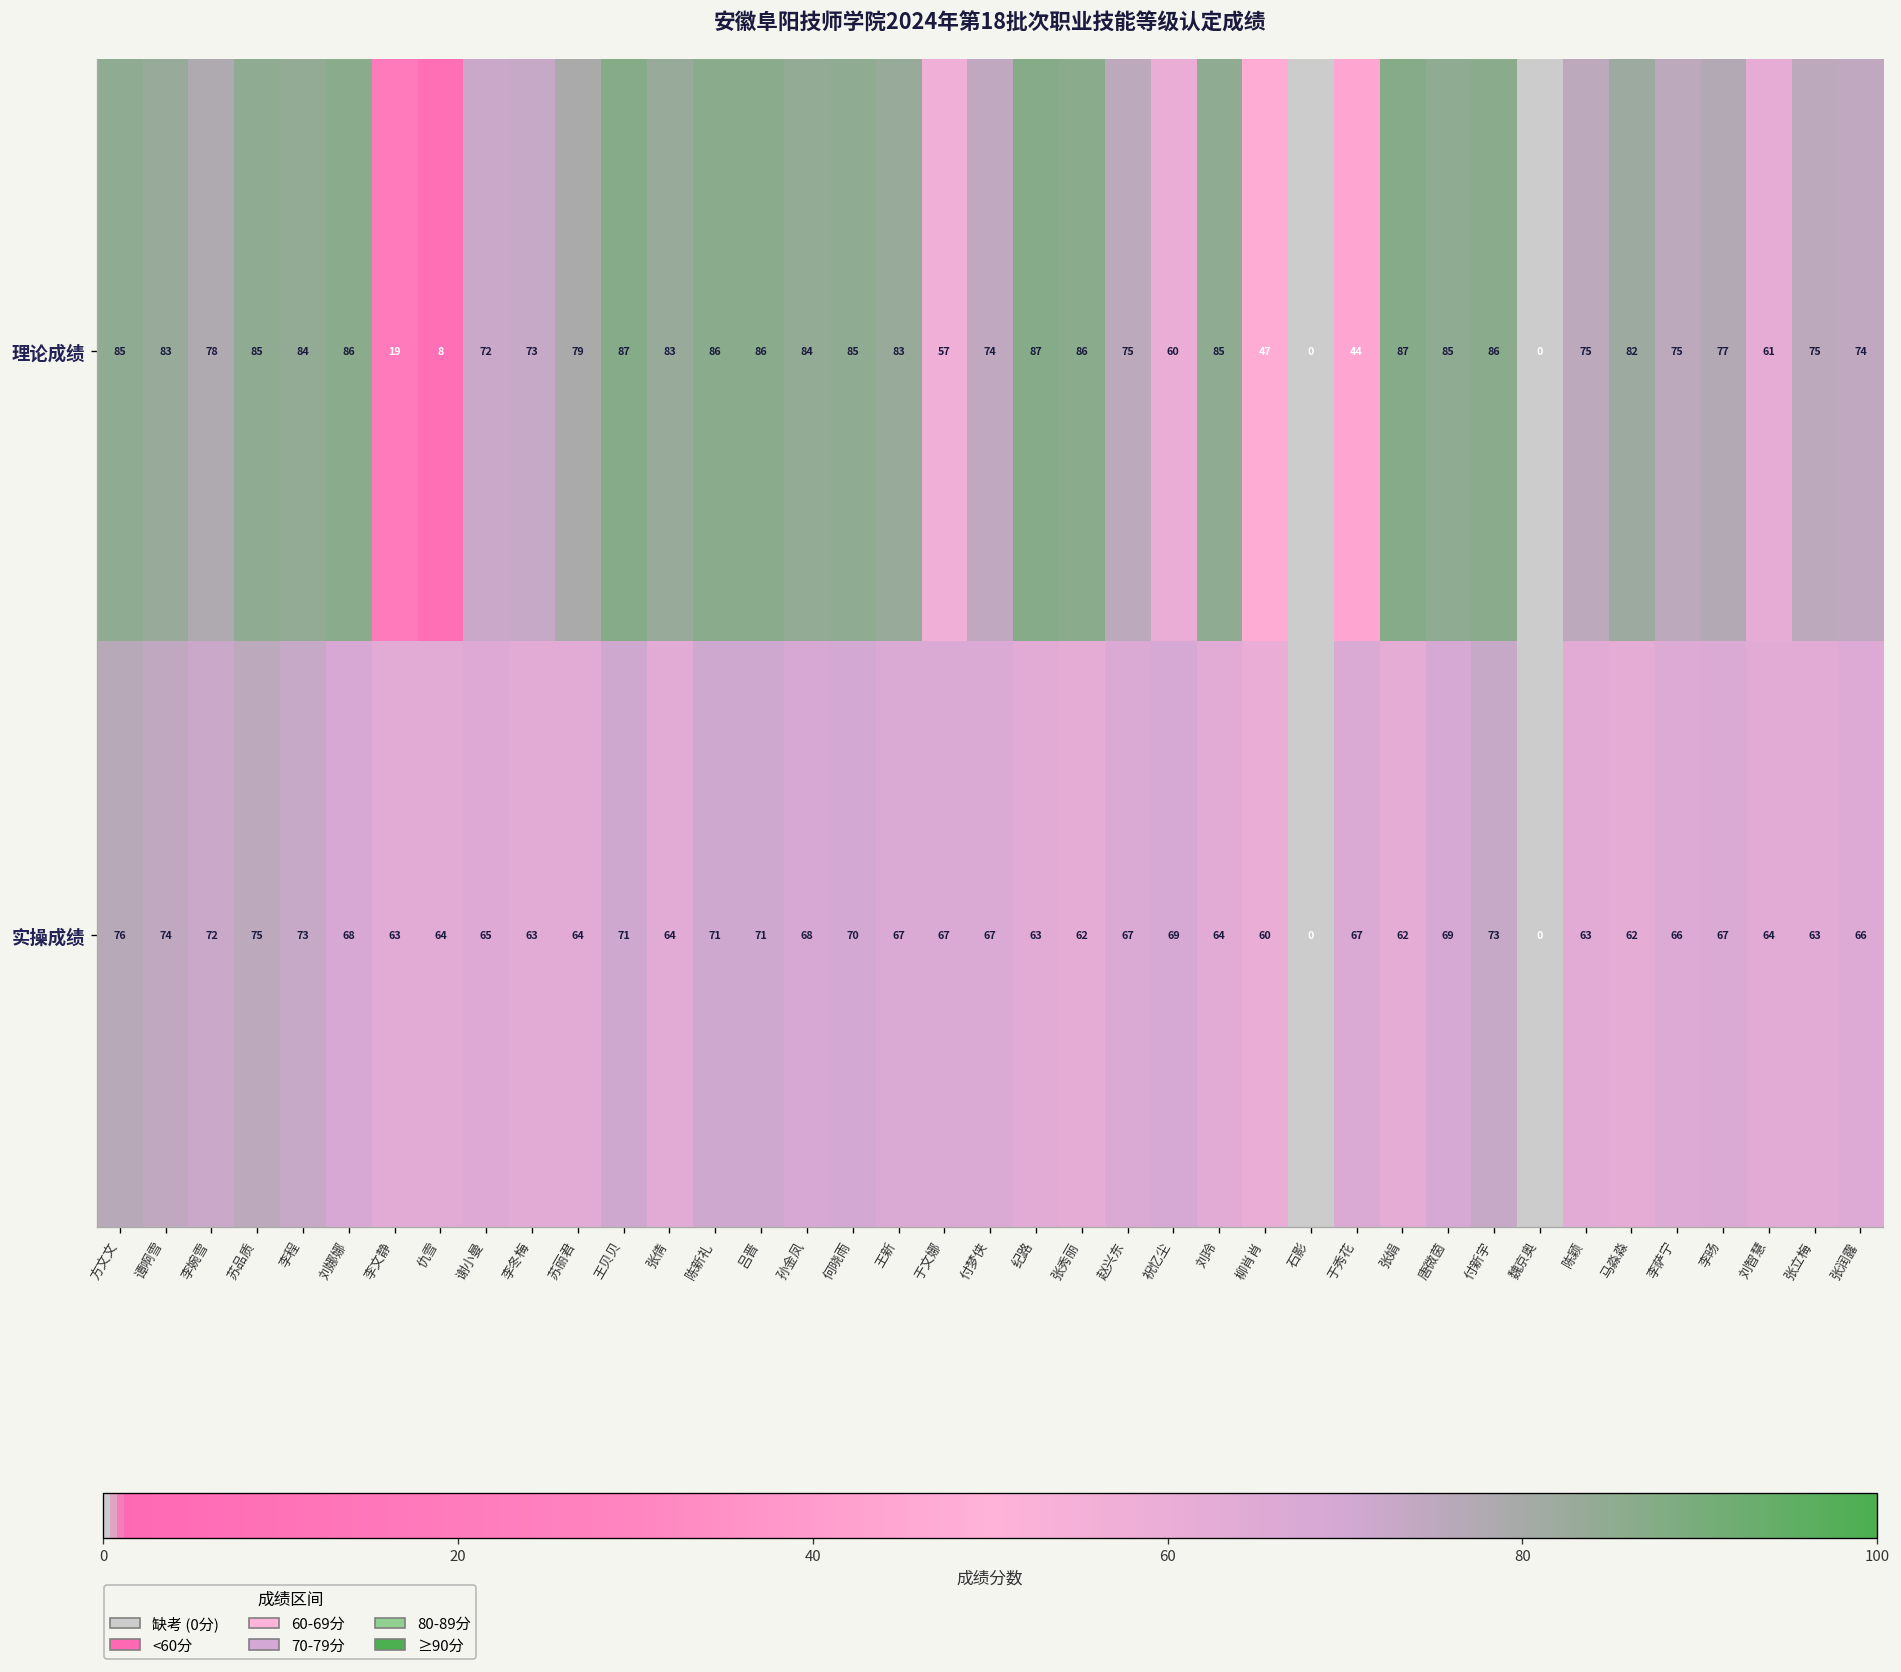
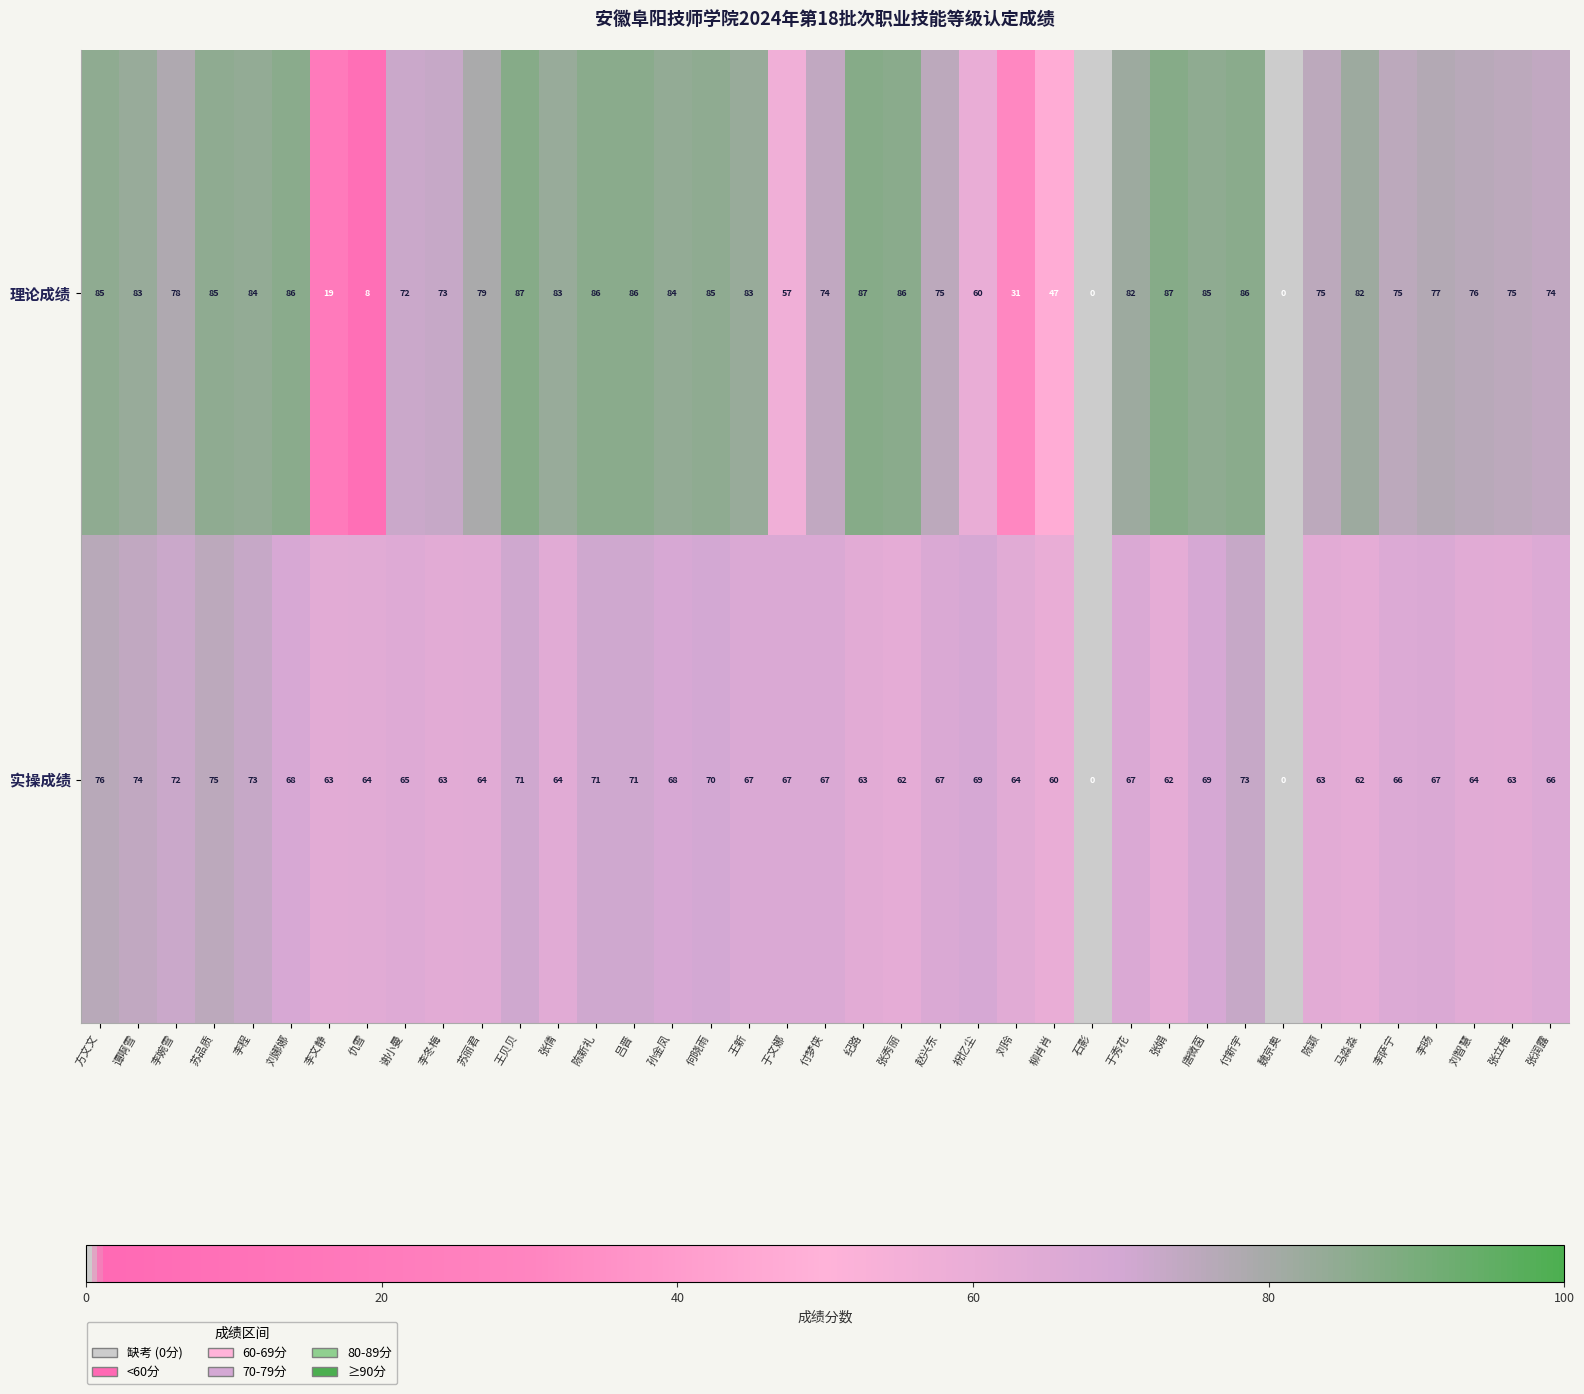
理论成绩, 刘玲: 85 -> 31
理论成绩, 于秀花: 44 -> 82
理论成绩, 刘智慧: 61 -> 76
